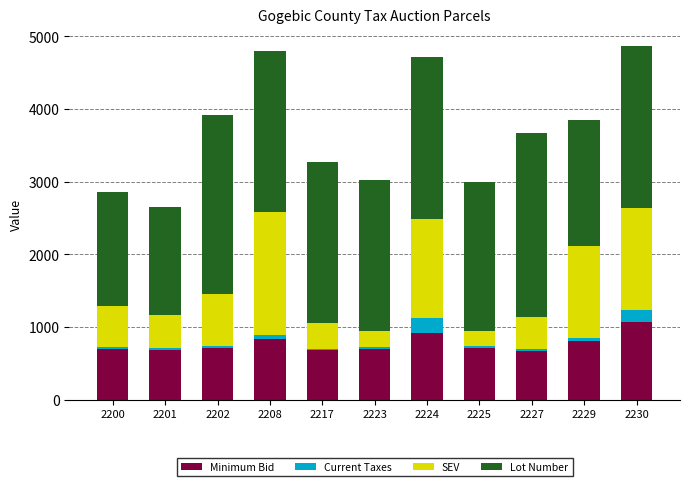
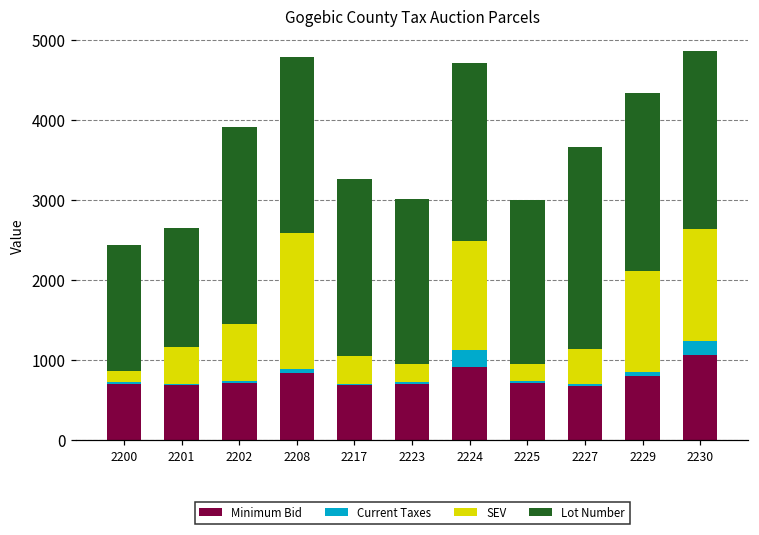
SEV, 2200: 600 -> 100
Lot Number, 2229: 1700 -> 2200
